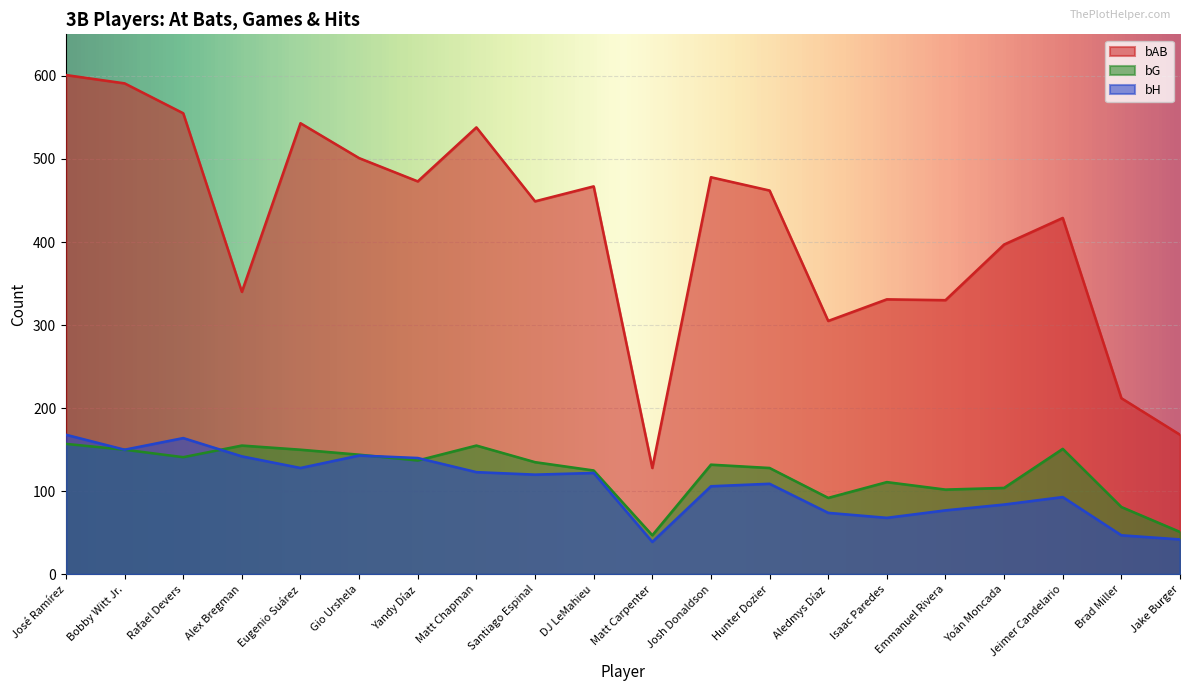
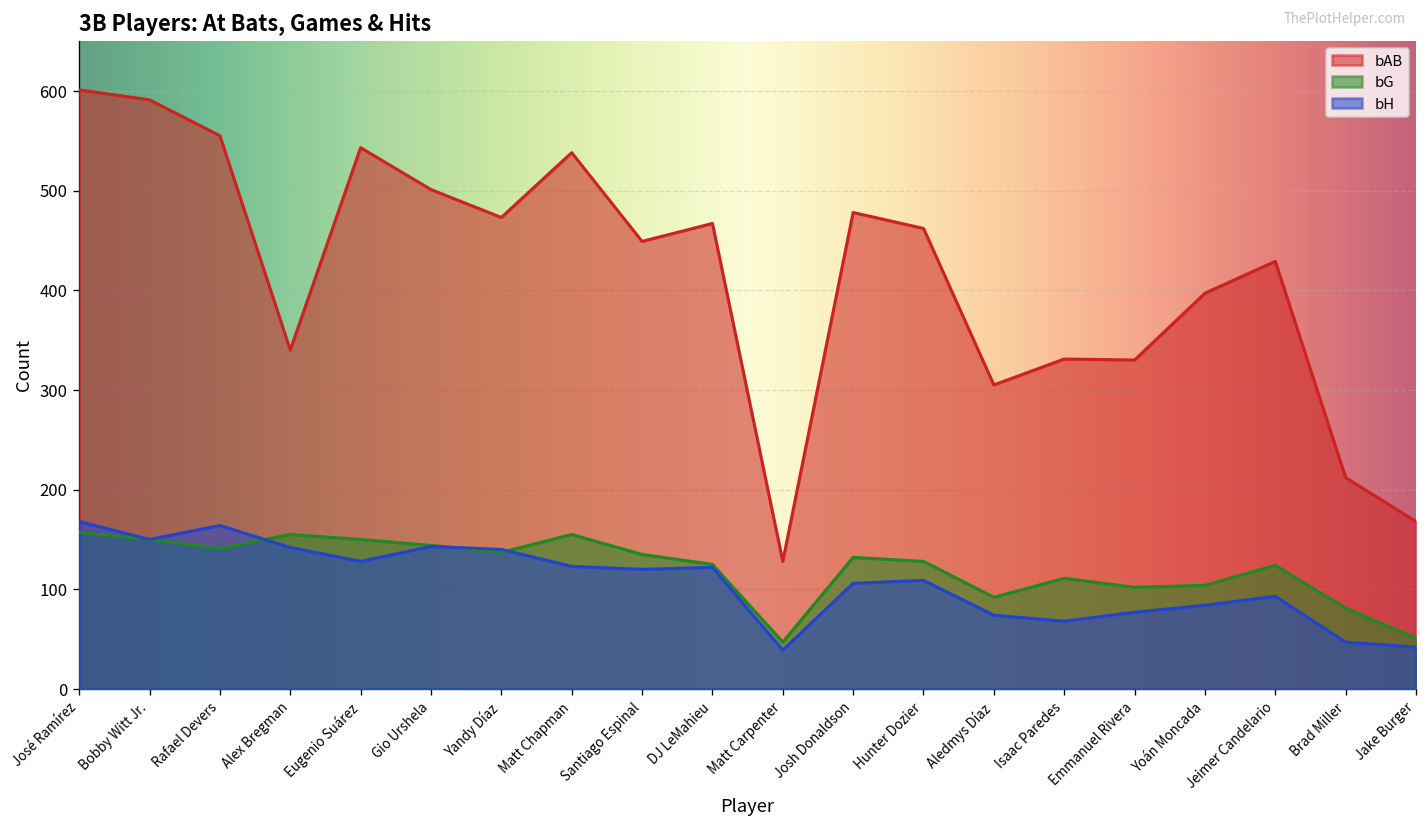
bG, Jeimer Candelario: 150 -> 120
